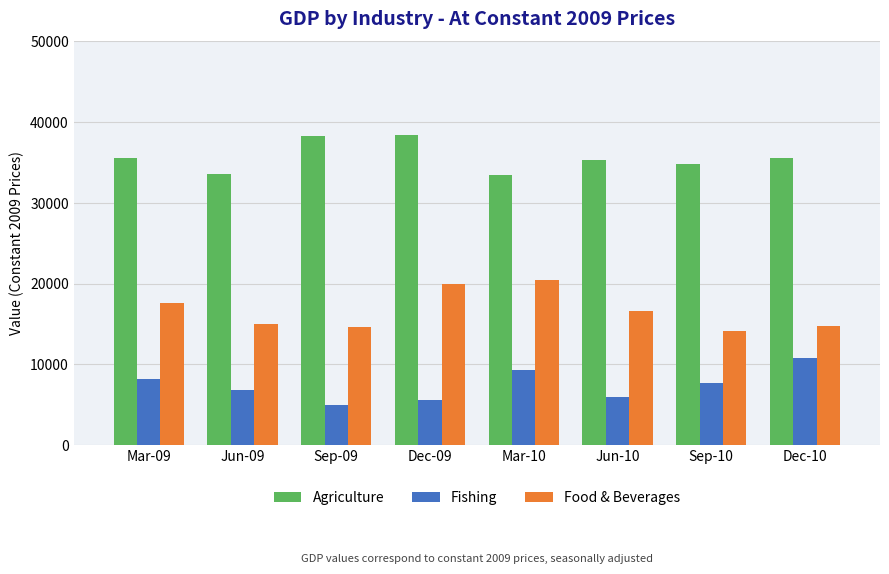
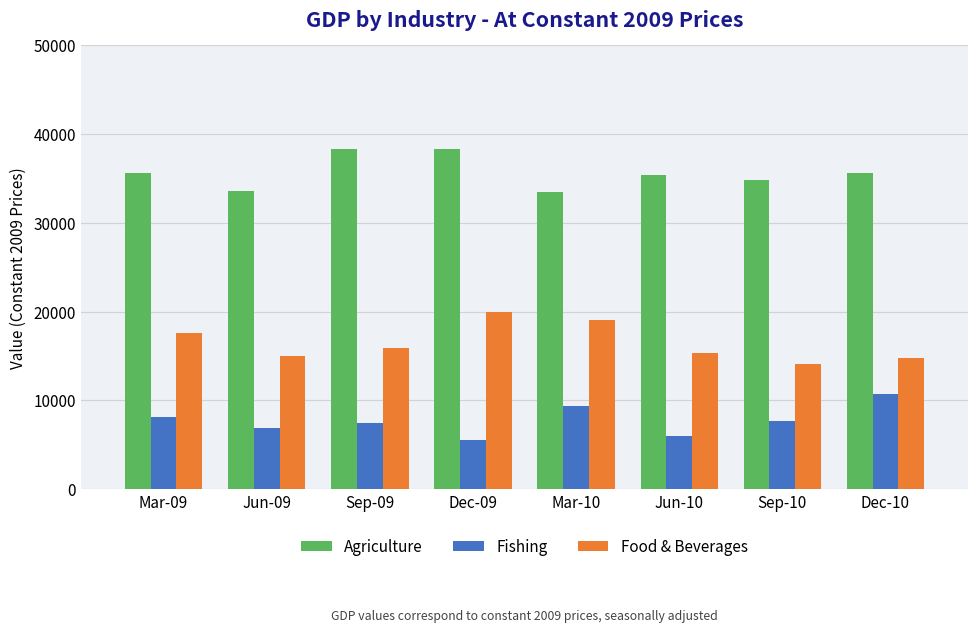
Fishing, Sep-09: 5000 -> 7000
Food & Beverages, Sep-09: 15000 -> 16000
Food & Beverages, Mar-10: 20000 -> 19000
Food & Beverages, Jun-10: 17000 -> 15000
